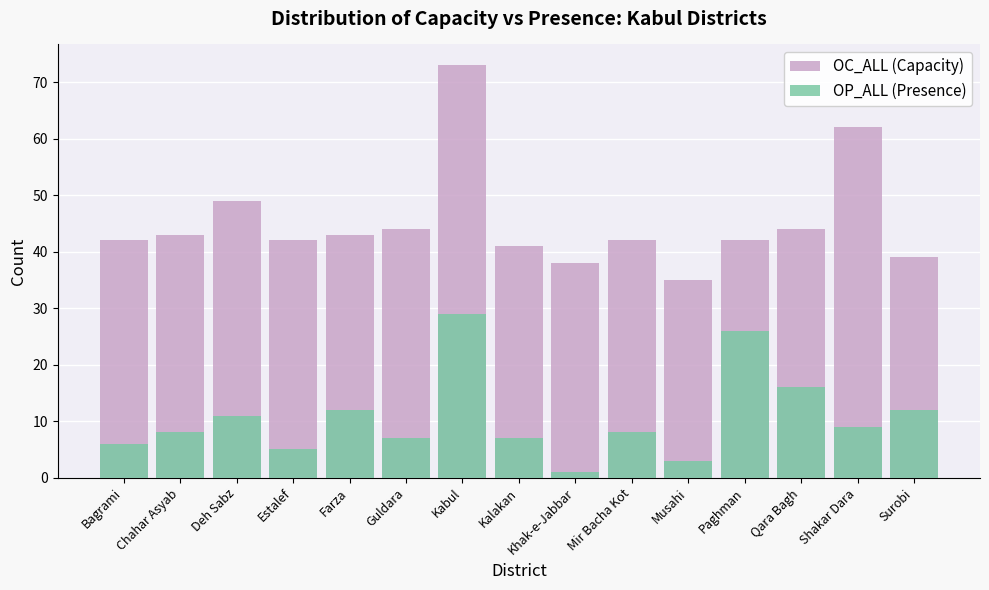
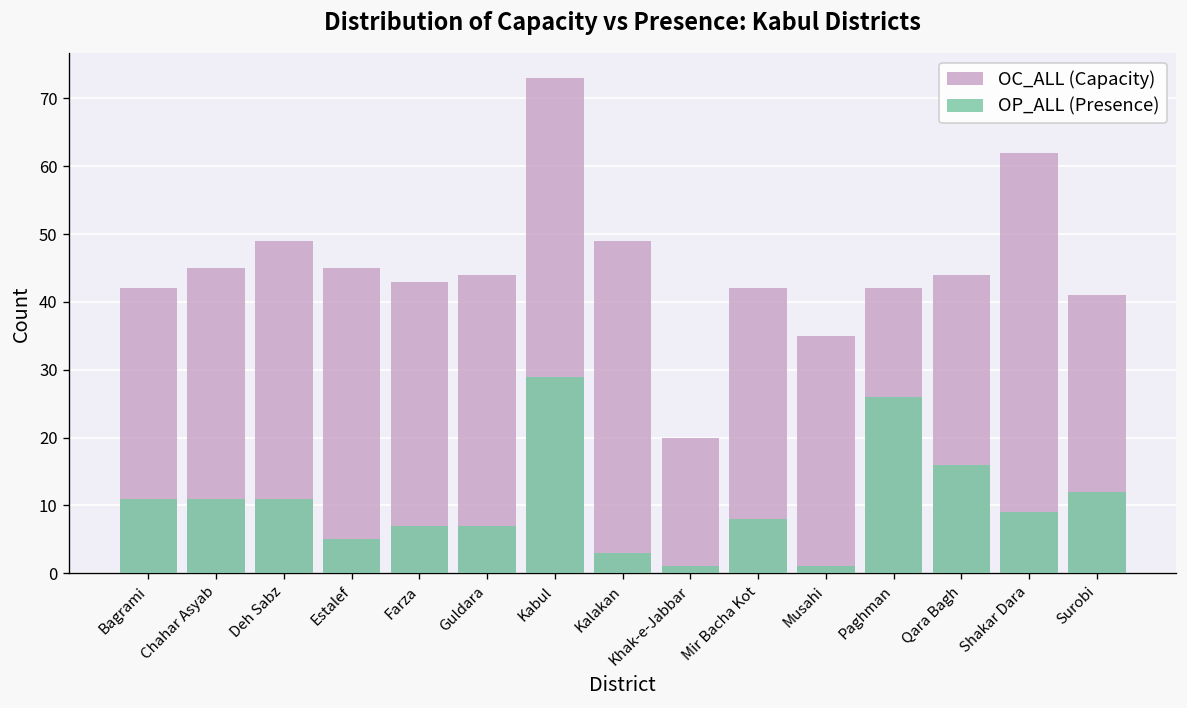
OP_ALL (Presence), Bagrami: 6 -> 11
OC_ALL (Capacity), Chahar Asyab: 43 -> 45
OP_ALL (Presence), Chahar Asyab: 8 -> 11
OC_ALL (Capacity), Estalef: 42 -> 45
OP_ALL (Presence), Farza: 12 -> 7
OC_ALL (Capacity), Kalakan: 41 -> 49
OP_ALL (Presence), Kalakan: 7 -> 3
OC_ALL (Capacity), Khak-e-Jabbar: 38 -> 20
OP_ALL (Presence), Musahi: 3 -> 1
OC_ALL (Capacity), Surobi: 39 -> 41
